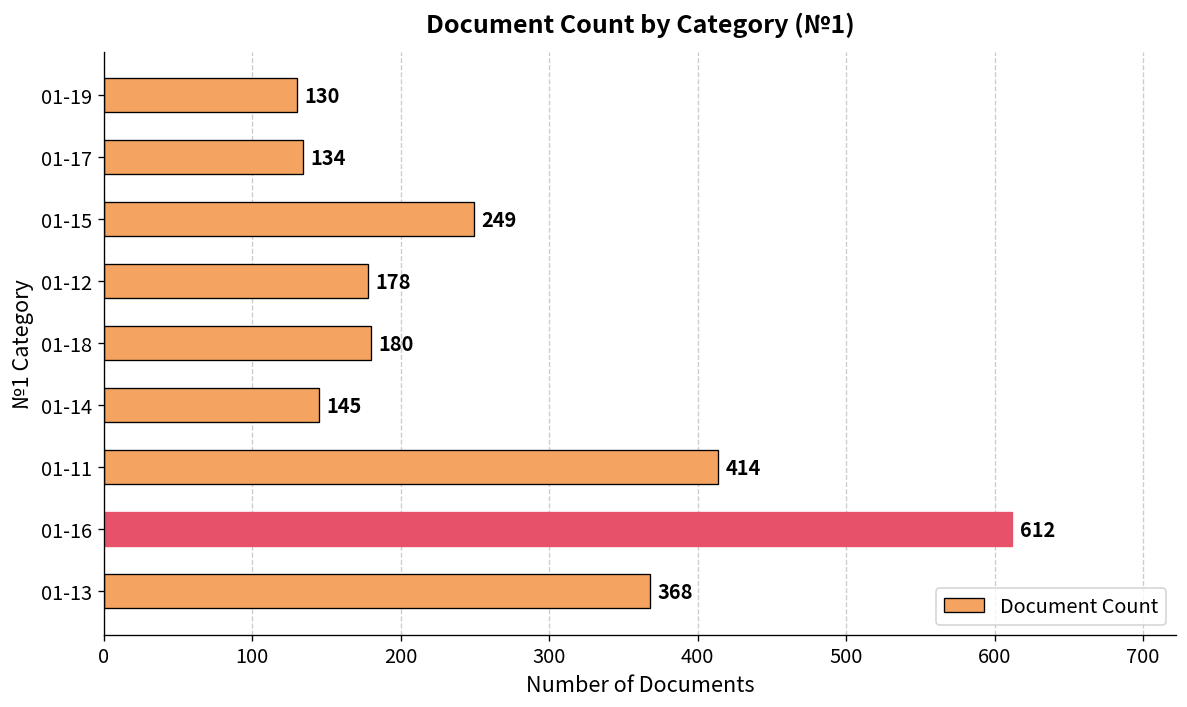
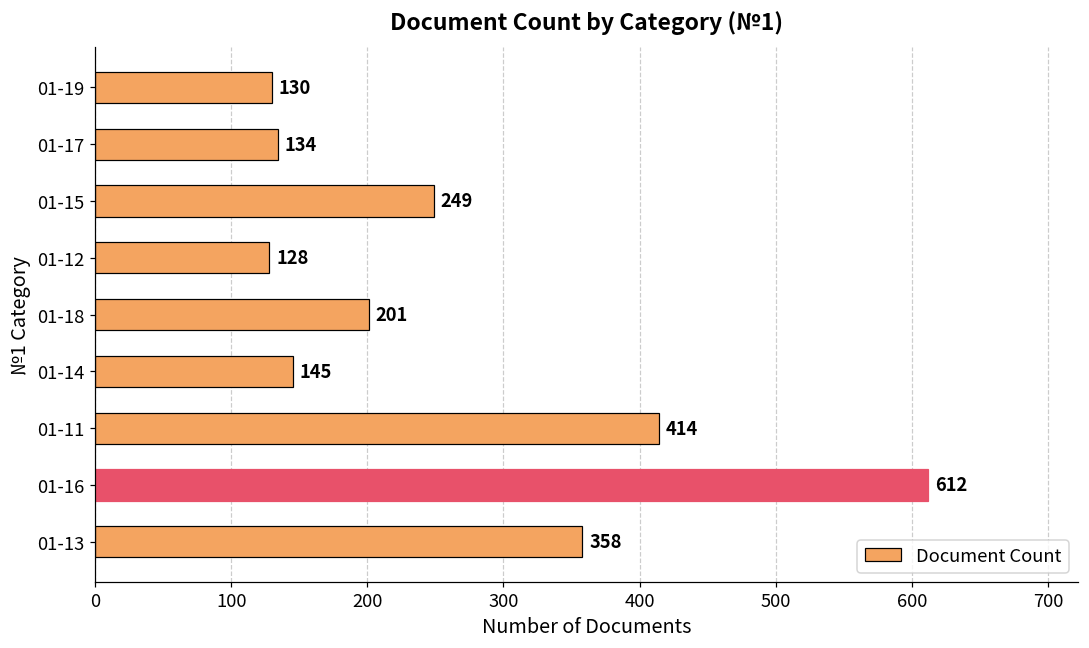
01-12: 178 -> 128
01-18: 180 -> 201
01-13: 368 -> 358
